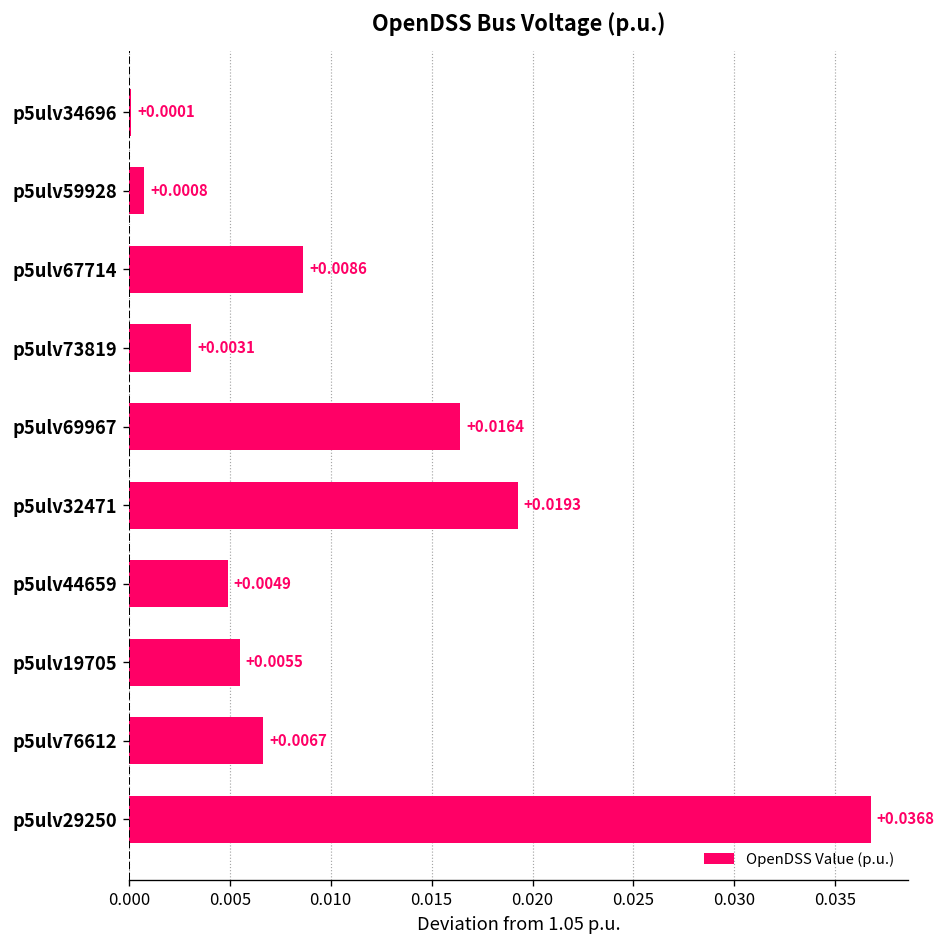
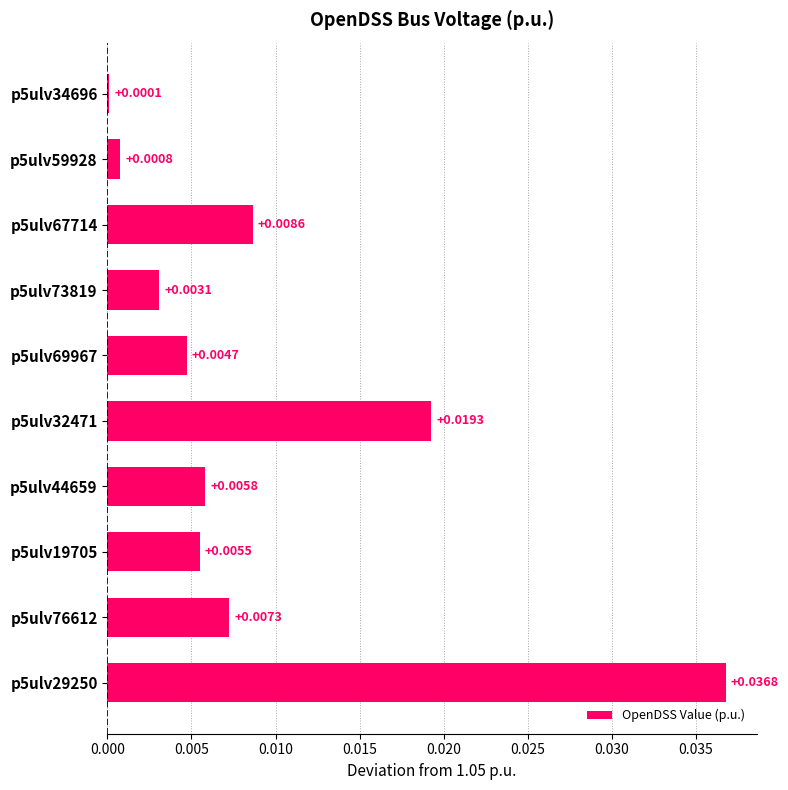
p5ulv69967: +0.0164 -> +0.0047
p5ulv44659: +0.0049 -> +0.0058
p5ulv76612: +0.0067 -> +0.0073
